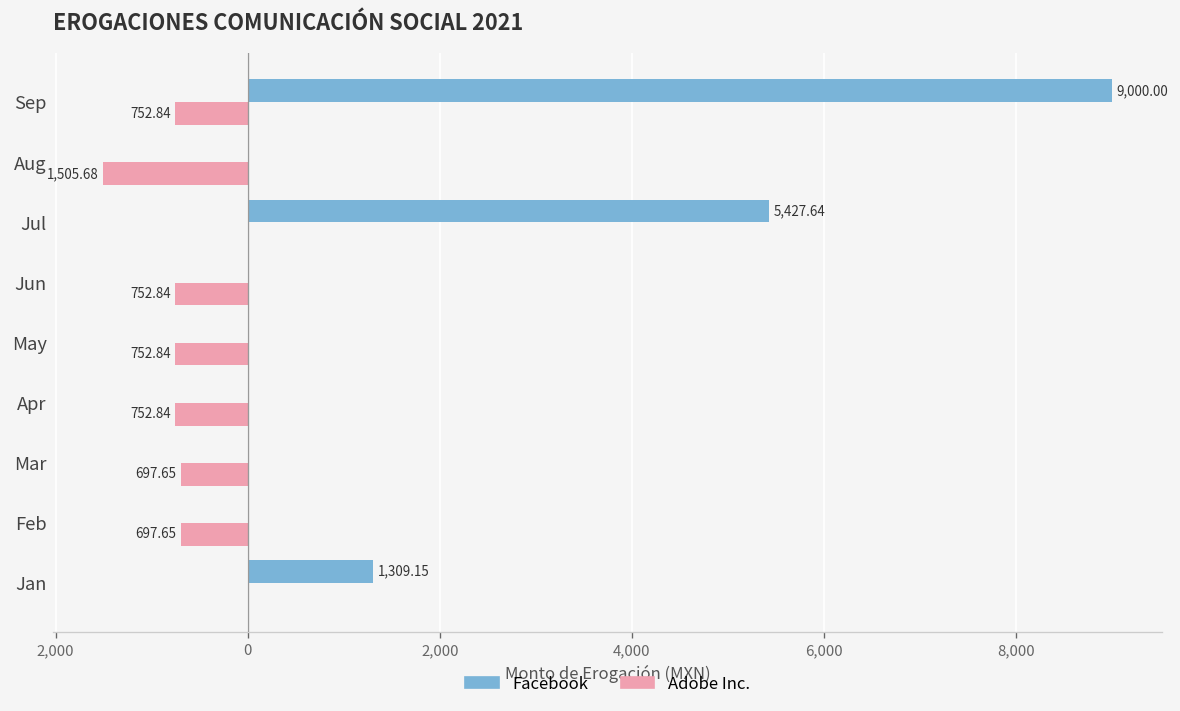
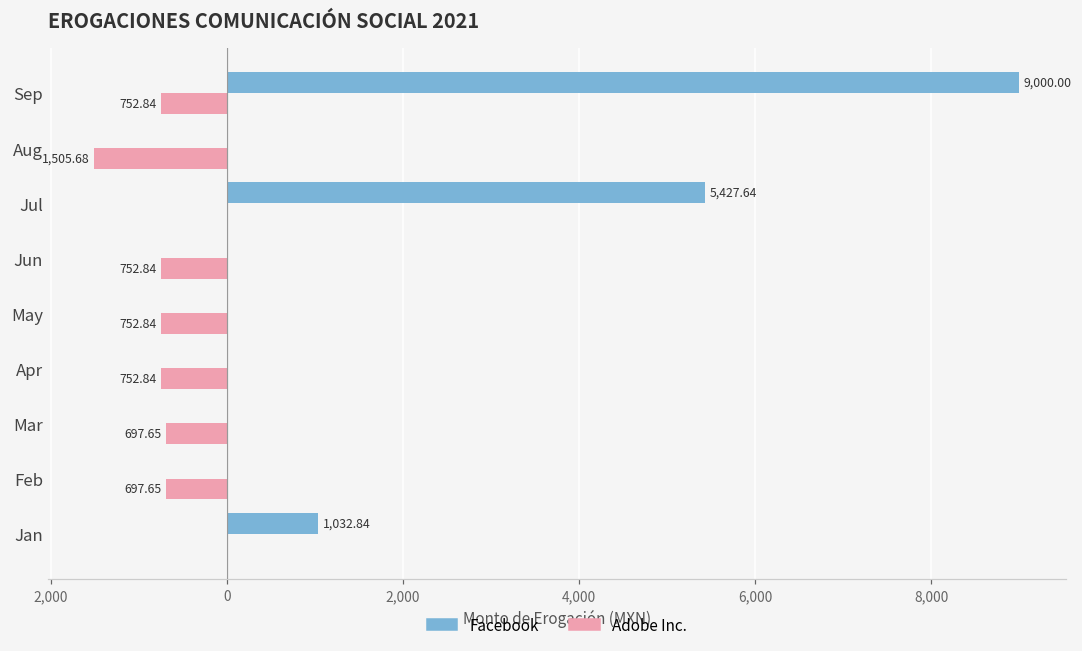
Facebook, Jan: 1,309.15 -> 1,032.84
